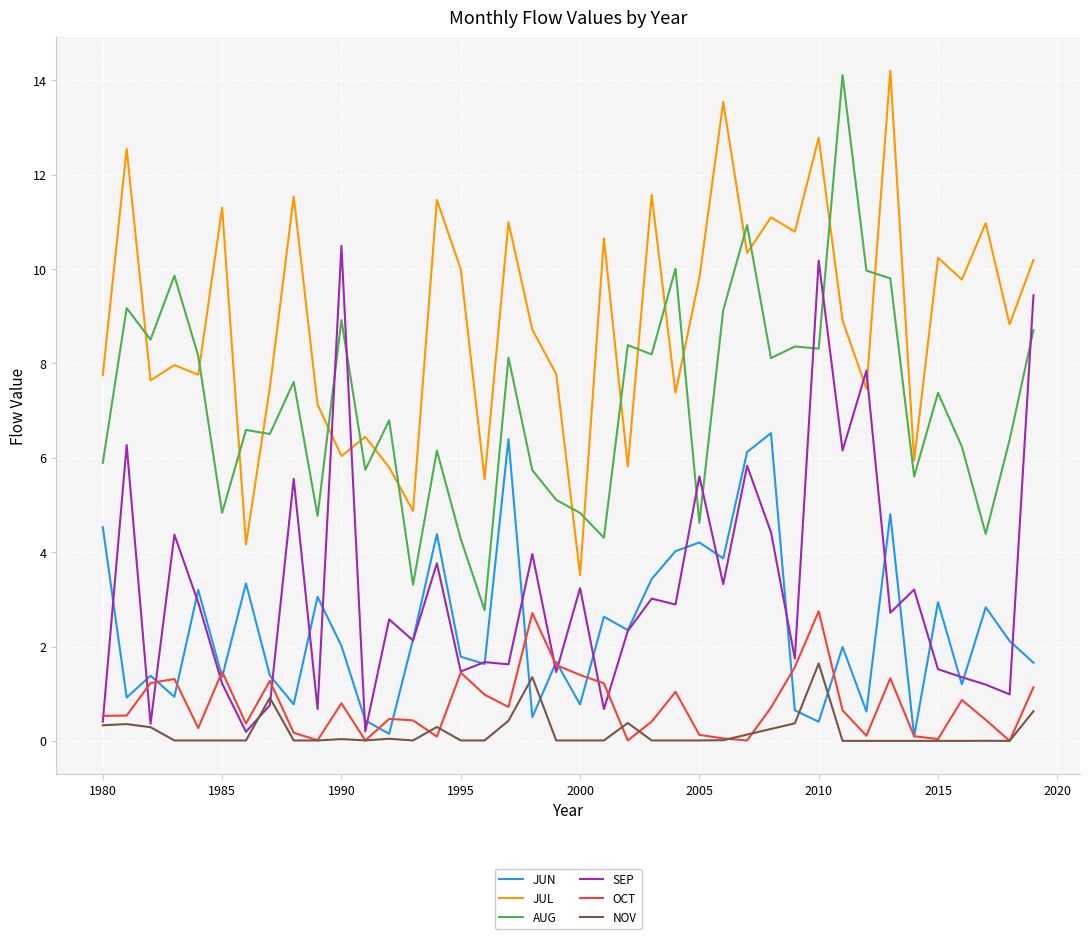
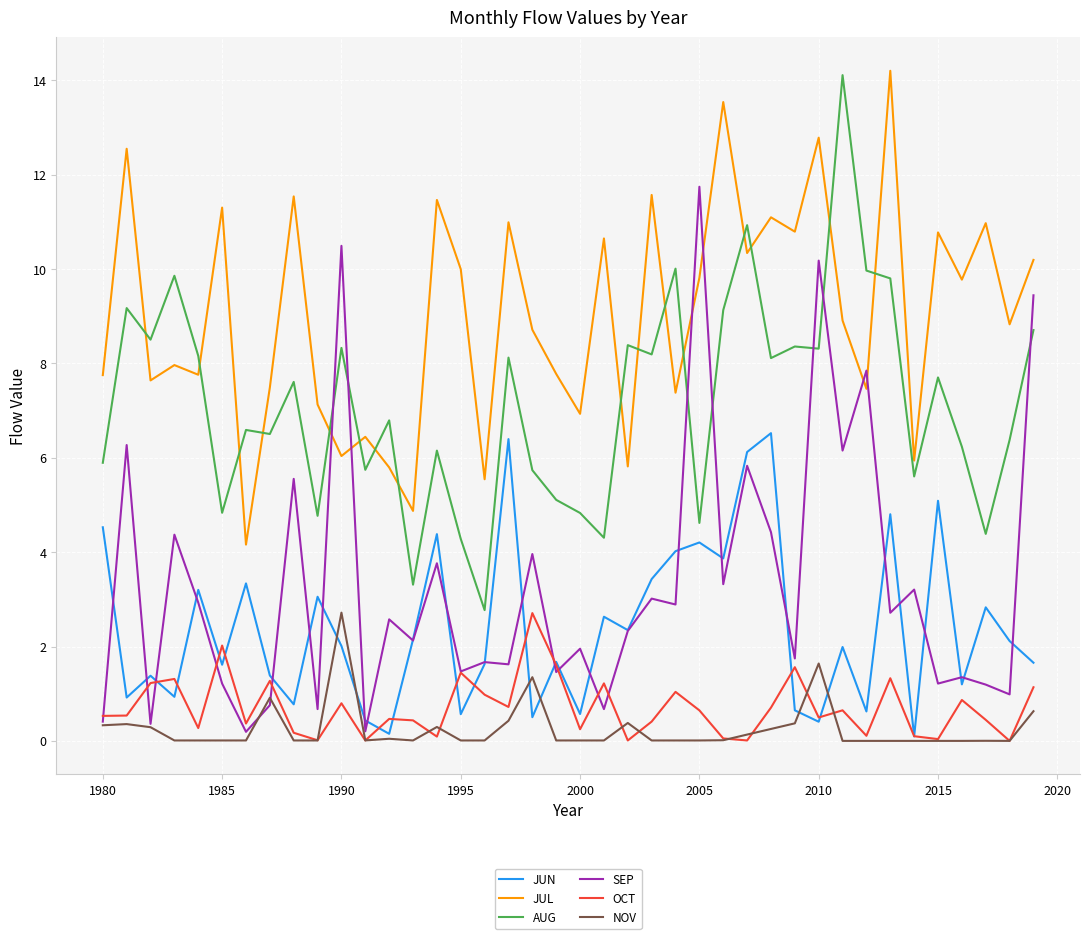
JUN, 1985: 1.4 -> 1.6
OCT, 1985: 1.5 -> 2.0
AUG, 1990: 8.9 -> 8.3
NOV, 1990: 0.0 -> 2.7
JUN, 1995: 1.8 -> 0.6
JUN, 2000: 0.8 -> 0.6
JUL, 2000: 3.5 -> 6.9
SEP, 2000: 3.2 -> 2.0
OCT, 2000: 1.4 -> 0.2
SEP, 2005: 5.6 -> 11.7
OCT, 2005: 0.1 -> 0.6
OCT, 2010: 2.7 -> 0.5
JUN, 2015: 2.9 -> 5.1
JUL, 2015: 10.2 -> 10.8
AUG, 2015: 7.4 -> 7.7
SEP, 2015: 1.5 -> 1.2
